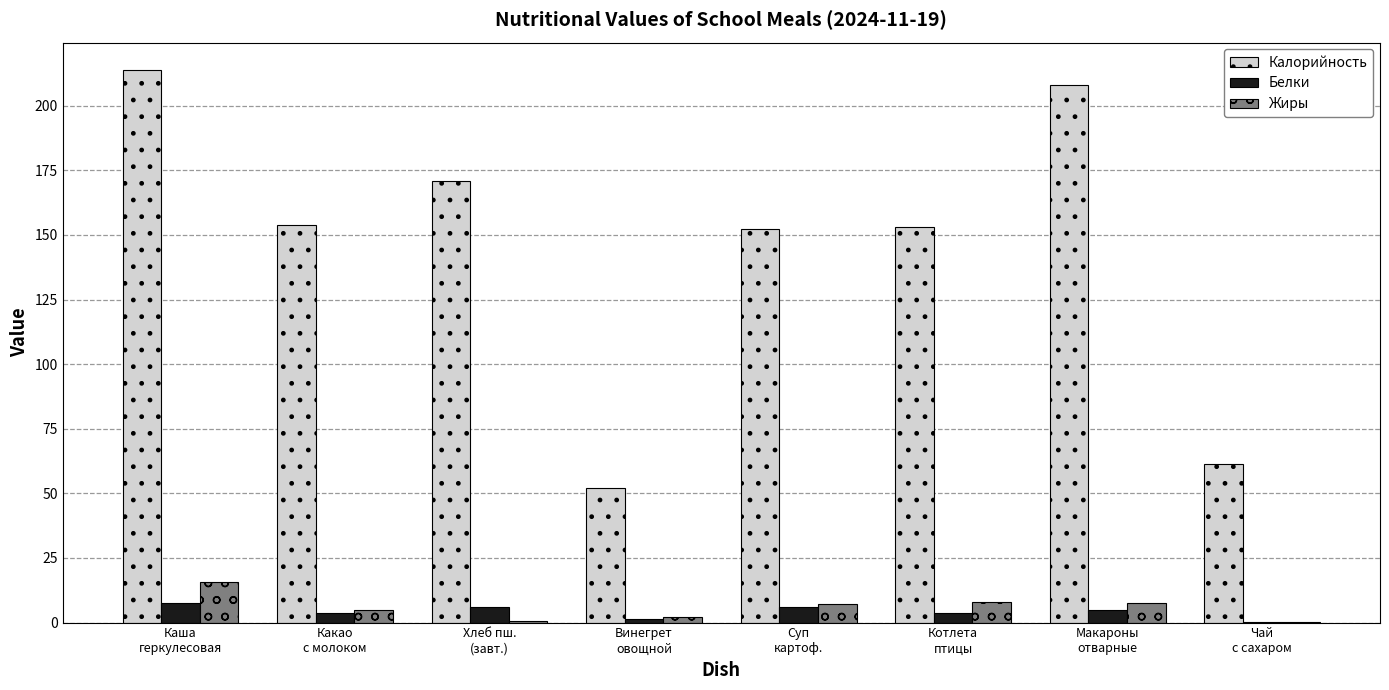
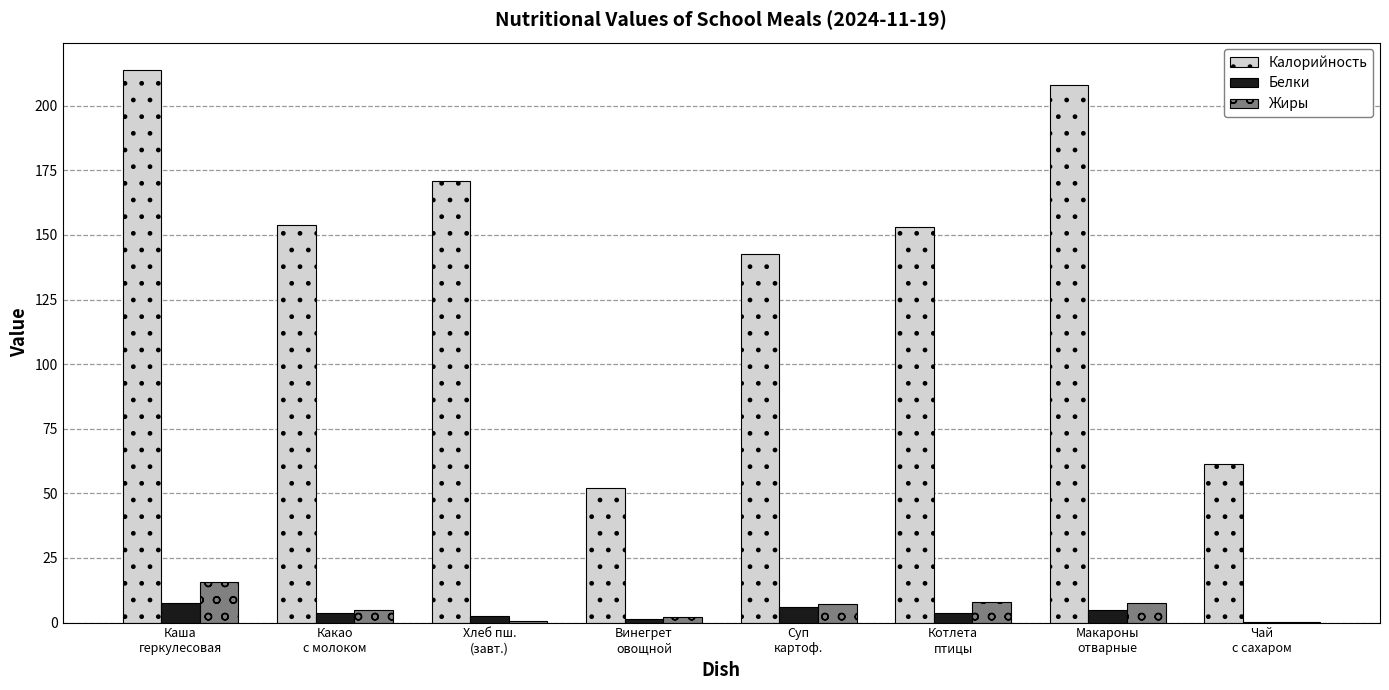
Белки, Хлеб пш. (завт.): 6 -> 3
Калорийность, Суп картоф.: 153 -> 143
